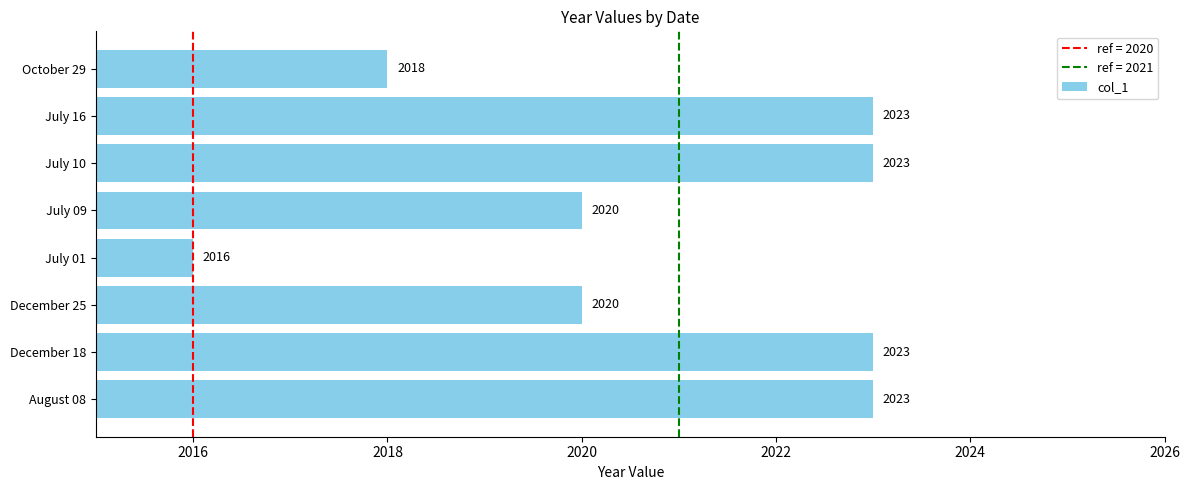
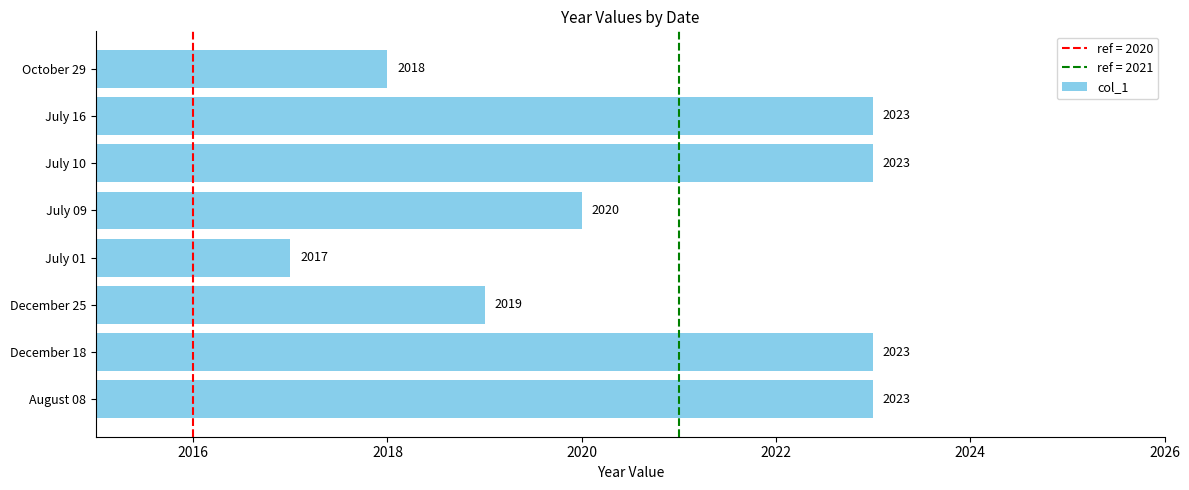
July 01: 2016 -> 2017
December 25: 2020 -> 2019
